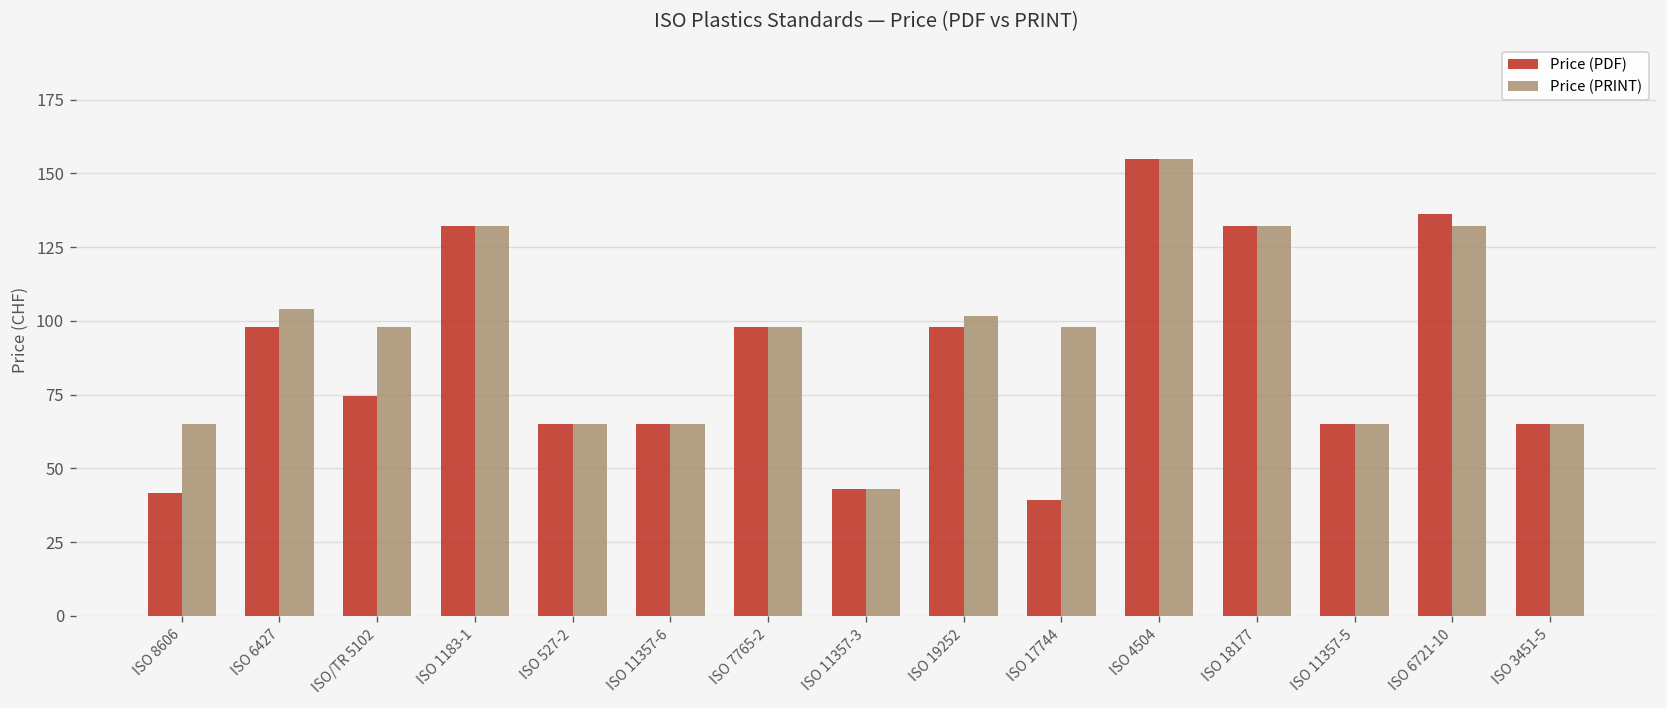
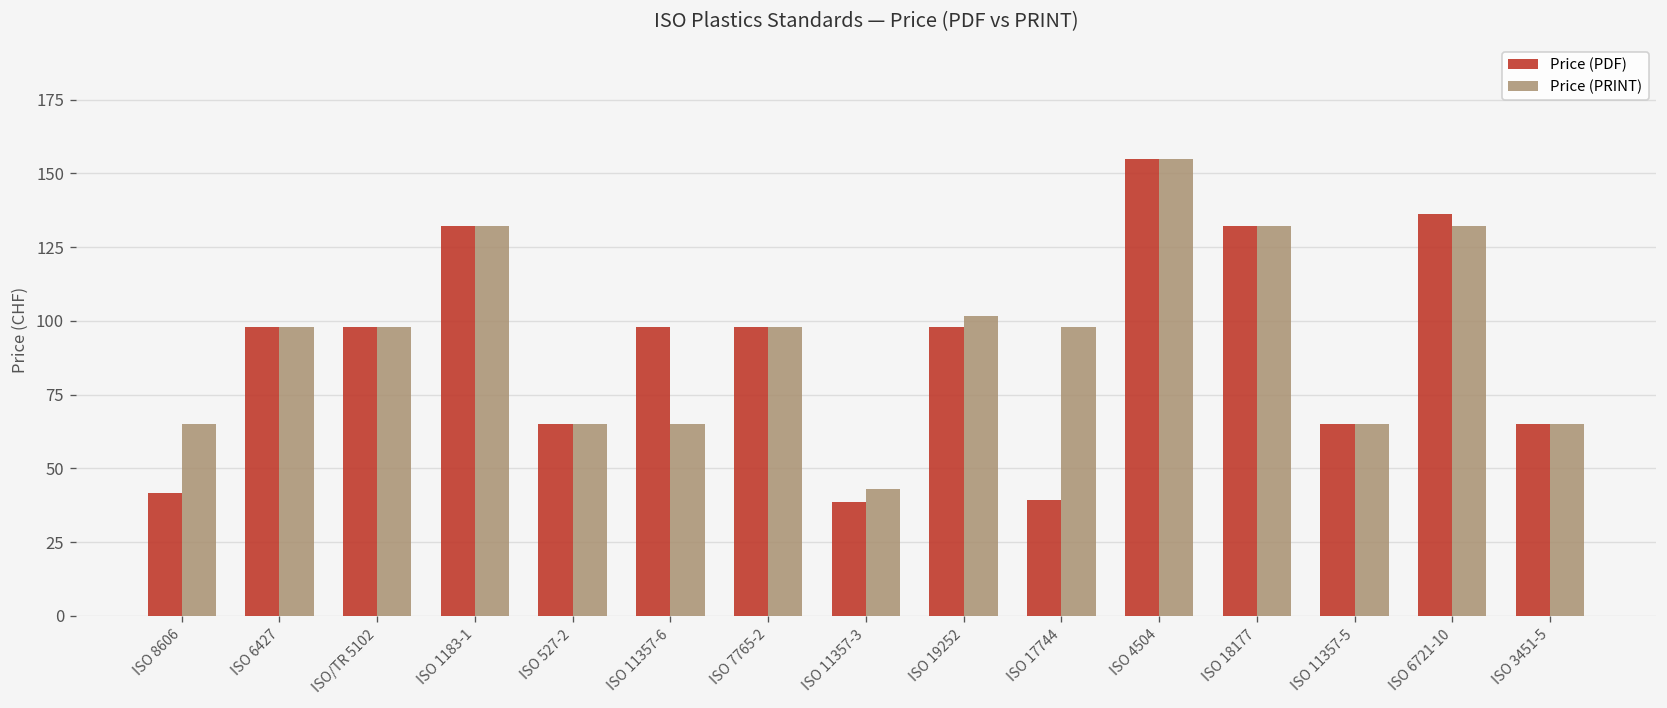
Price (PRINT), ISO 6427: 104 -> 98
Price (PDF), ISO/TR 5102: 75 -> 98
Price (PDF), ISO 11357-6: 65 -> 98
Price (PDF), ISO 11357-3: 43 -> 39
